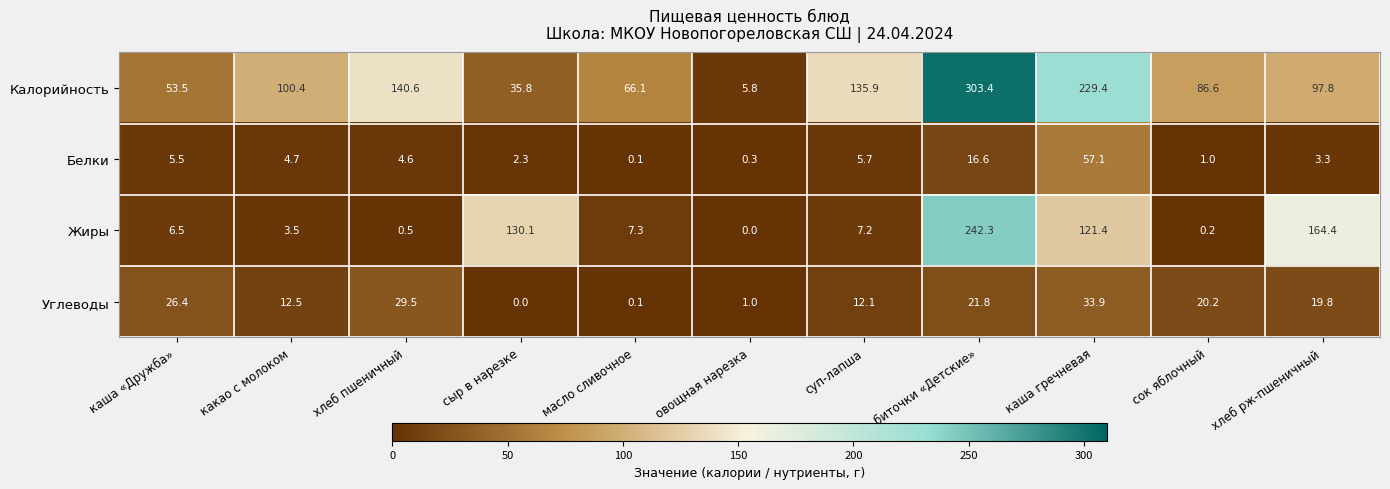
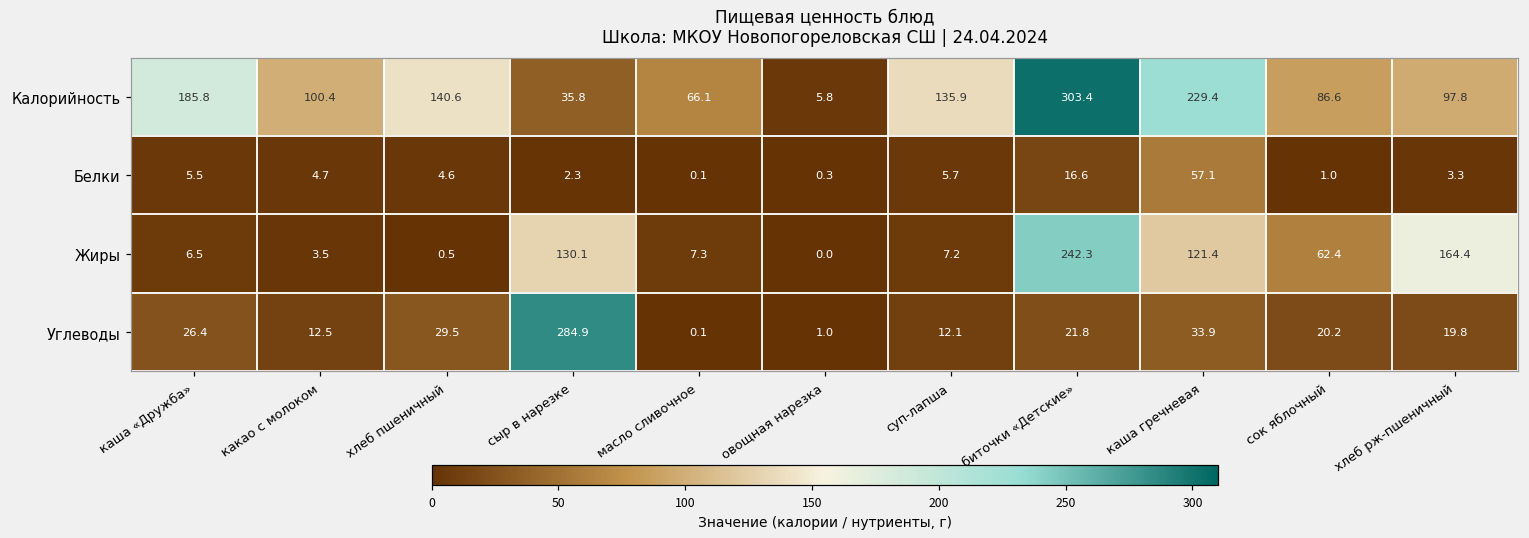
Калорийность, каша «Дружба»: 53.5 -> 185.8
Жиры, сок яблочный: 0.2 -> 62.4
Углеводы, сыр в нарезке: 0.0 -> 284.9
